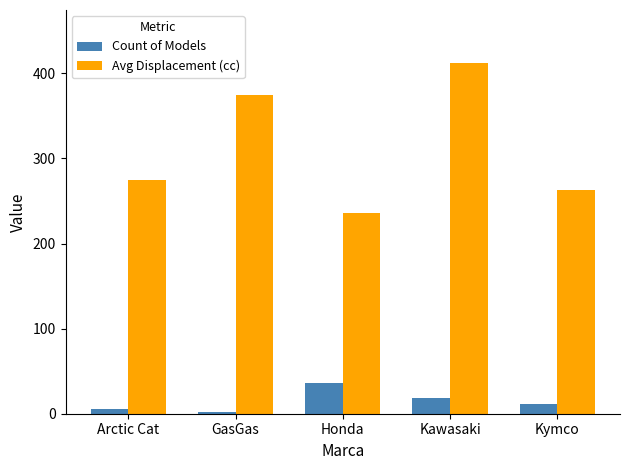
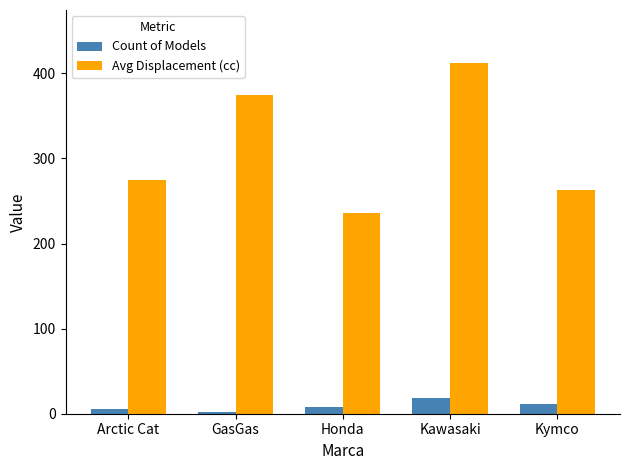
Count of Models, Honda: 40 -> 10
